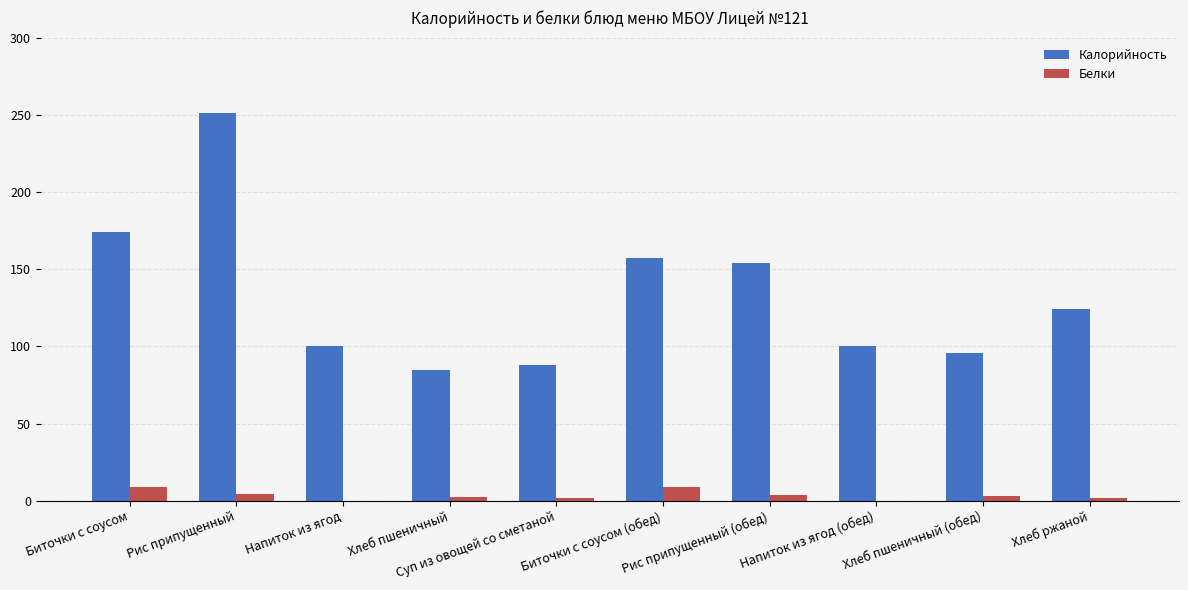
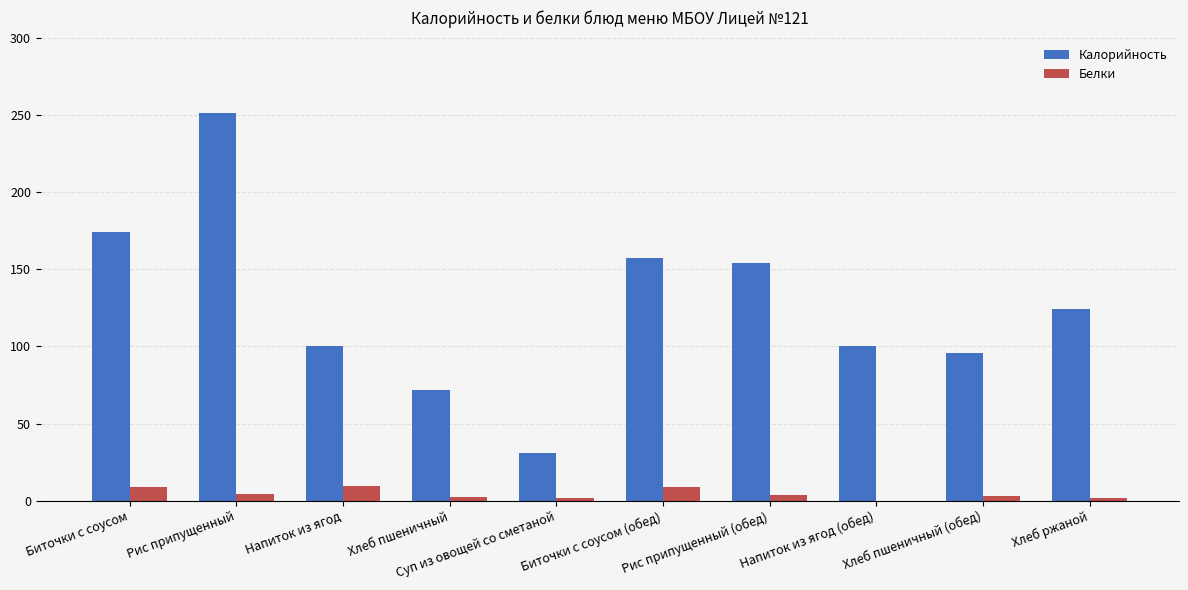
Белки, Напиток из ягод: 0 -> 10
Калорийность, Хлеб пшеничный: 85 -> 72
Калорийность, Суп из овощей со сметаной: 88 -> 31
